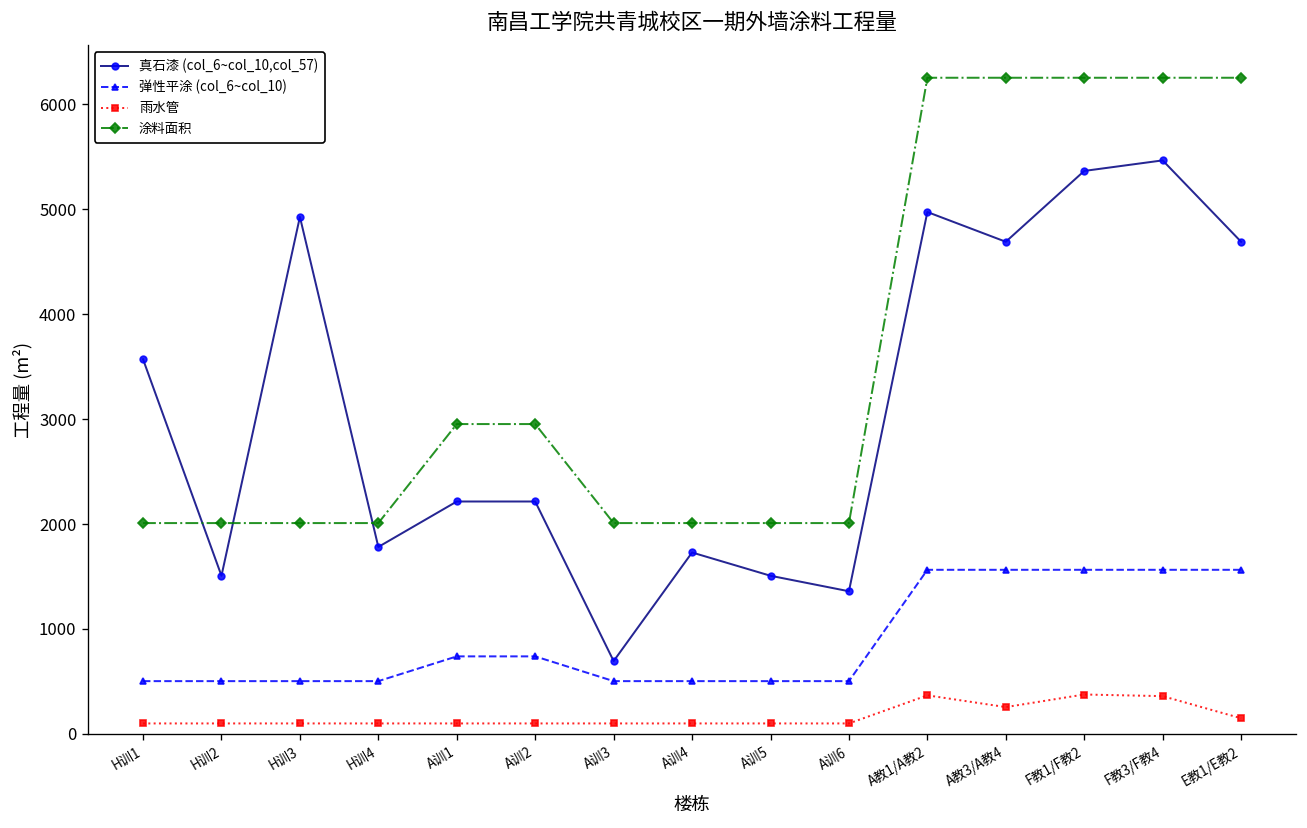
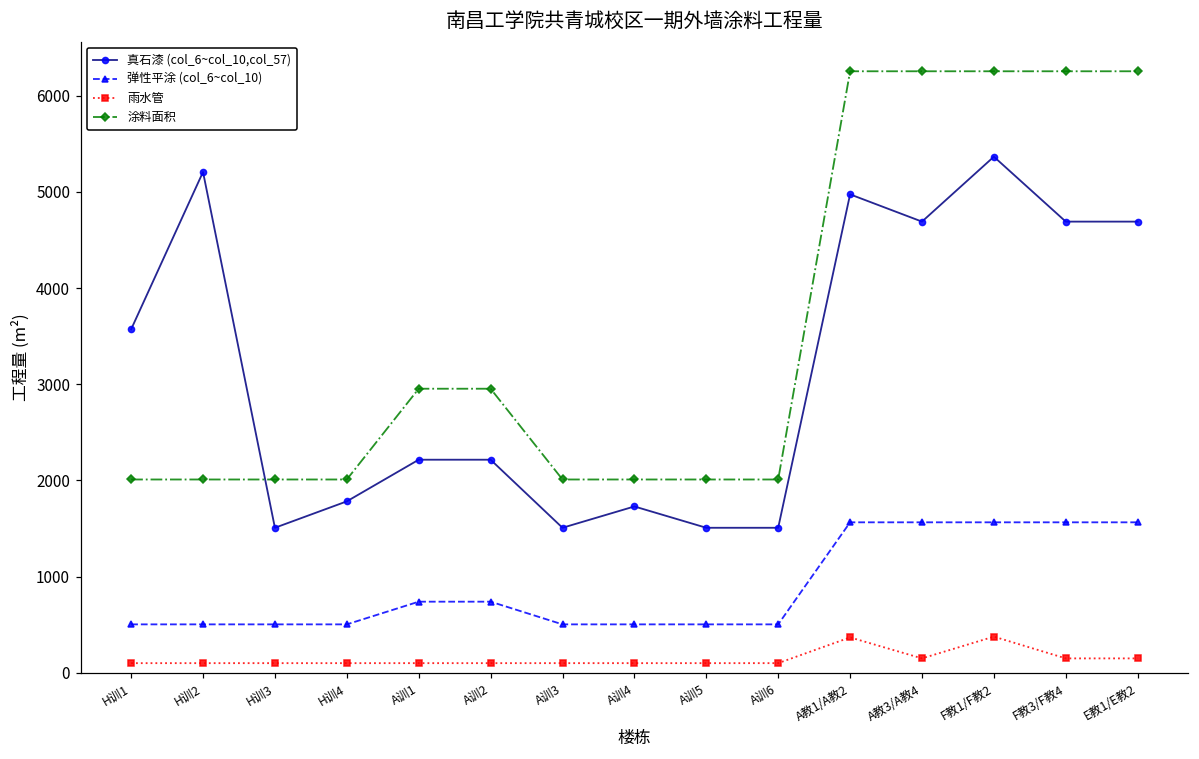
真石漆 (col_6~col_10,col_57), H训2: 1500 -> 5200
真石漆 (col_6~col_10,col_57), H训3: 4900 -> 1500
真石漆 (col_6~col_10,col_57), A训3: 700 -> 1500
真石漆 (col_6~col_10,col_57), A训6: 1400 -> 1500
雨水管, A教3/A教4: 300 -> 100
真石漆 (col_6~col_10,col_57), F教3/F教4: 5500 -> 4700
雨水管, F教3/F教4: 400 -> 100
